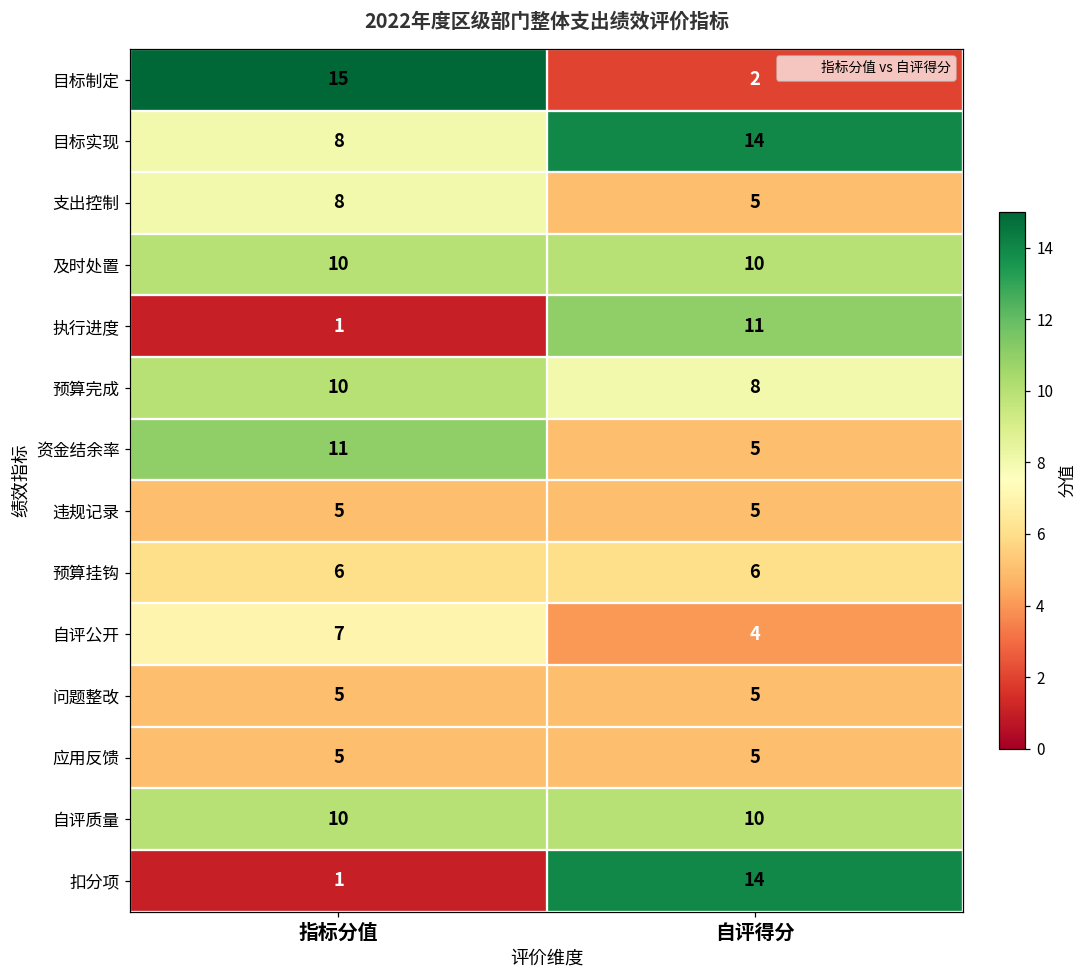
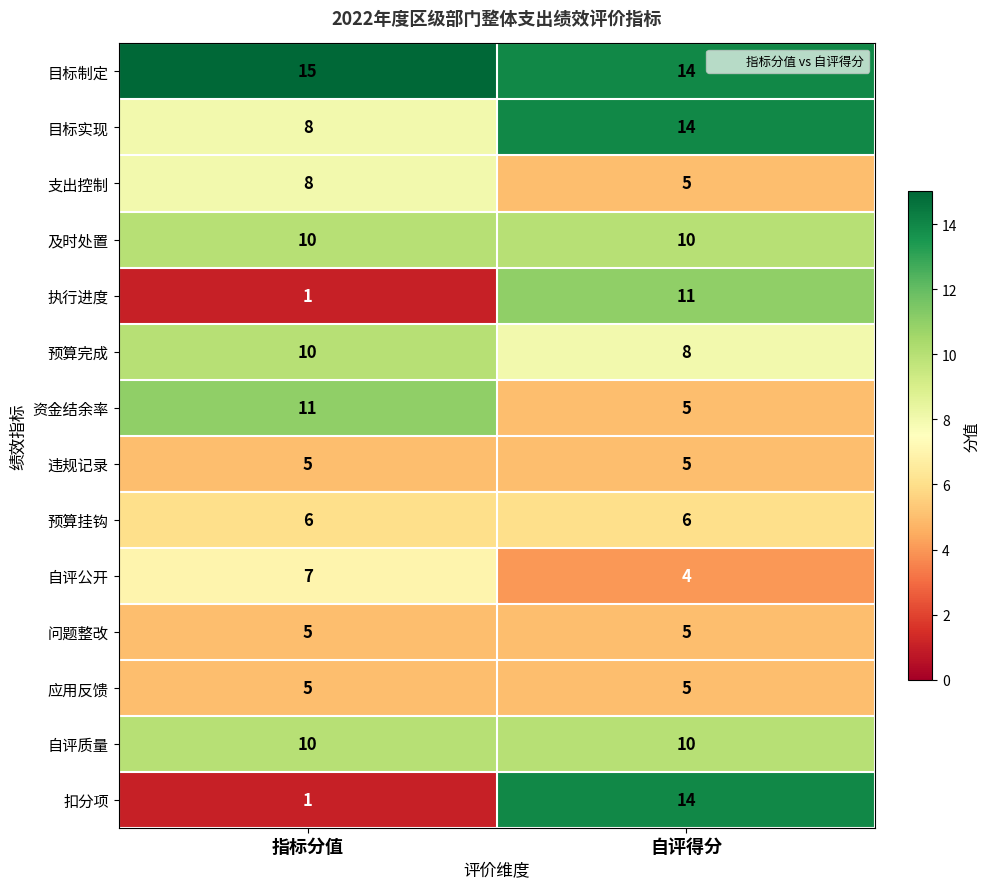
目标制定, 自评得分: 2 -> 14
